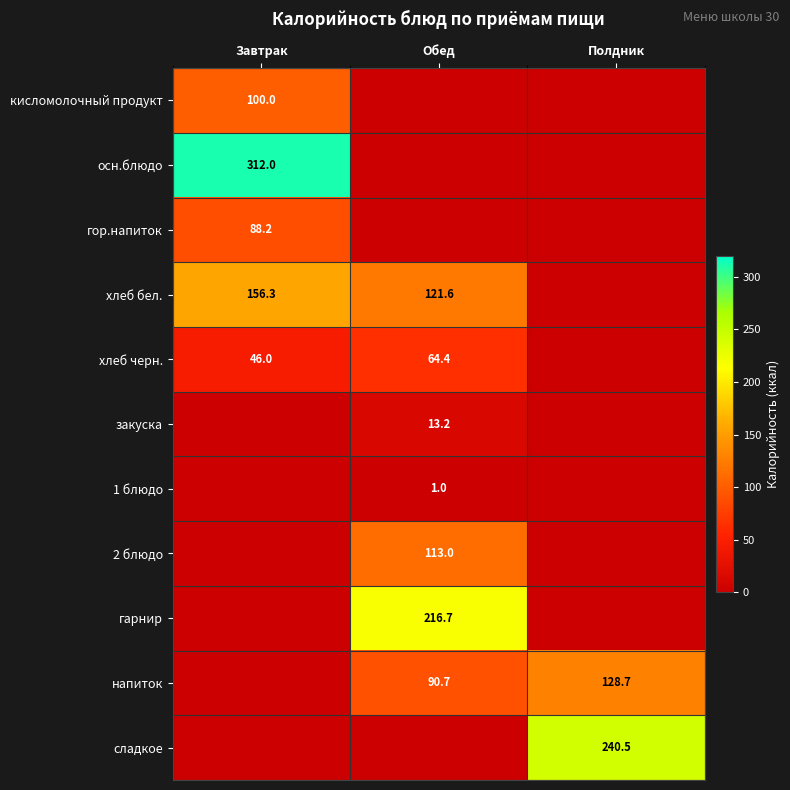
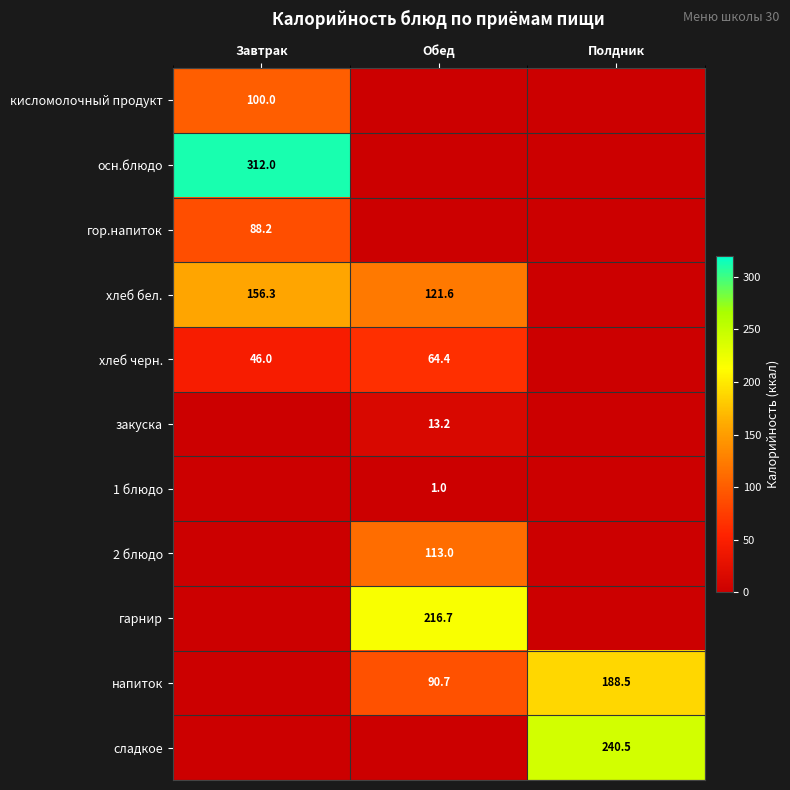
напиток, Полдник: 128.7 -> 188.5
